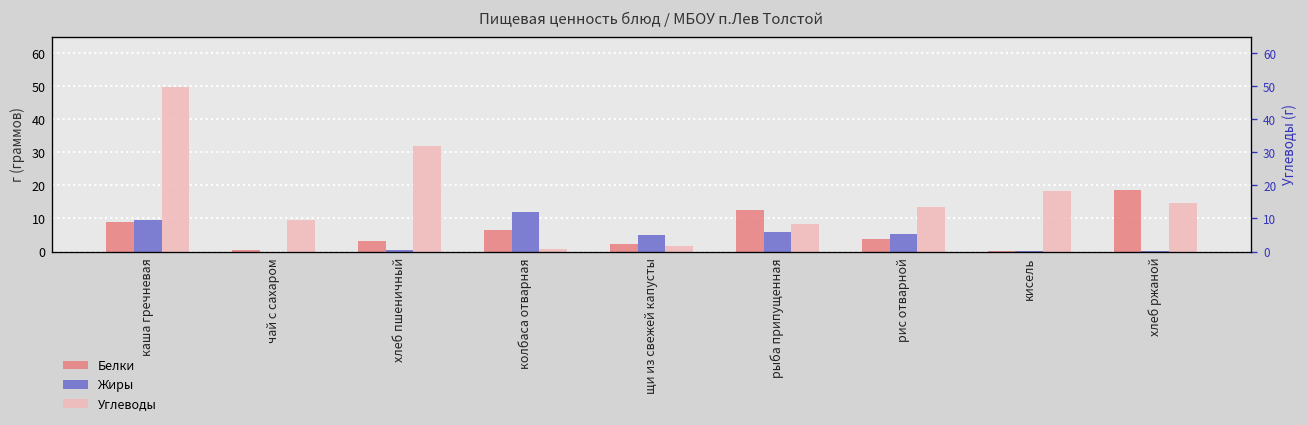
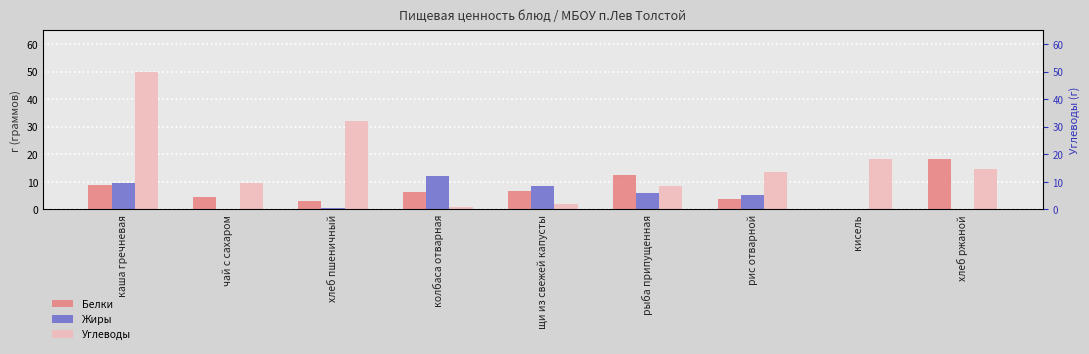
Белки, чай с сахаром: 1 -> 4
Белки, щи из свежей капусты: 2 -> 7
Жиры, щи из свежей капусты: 5 -> 9
